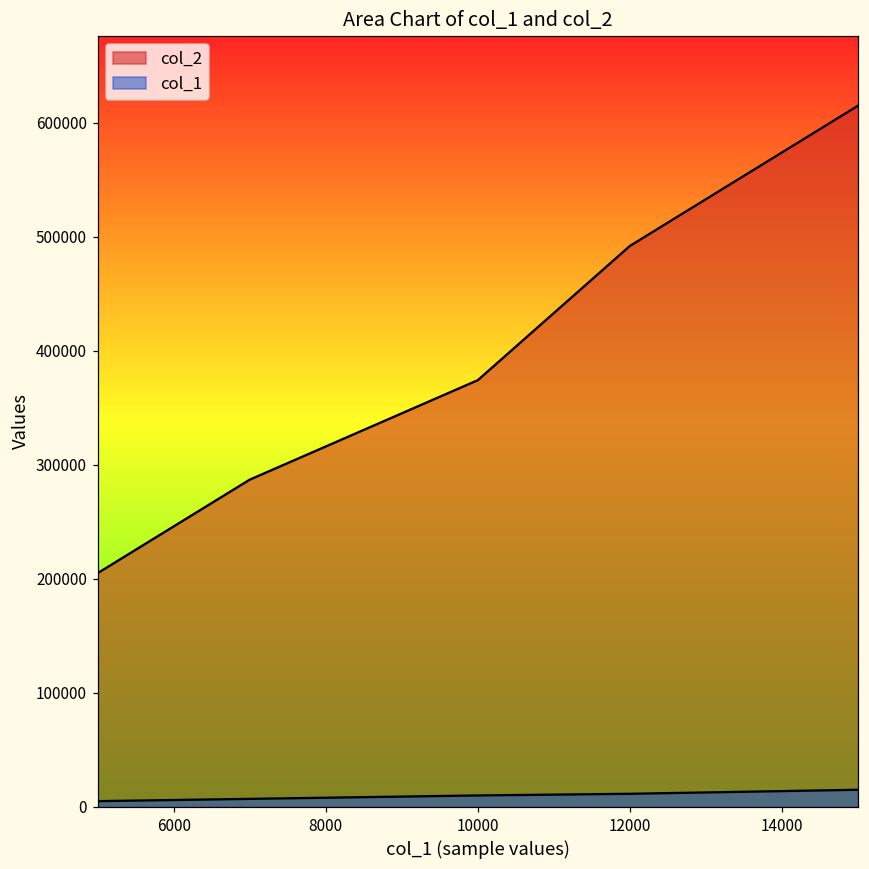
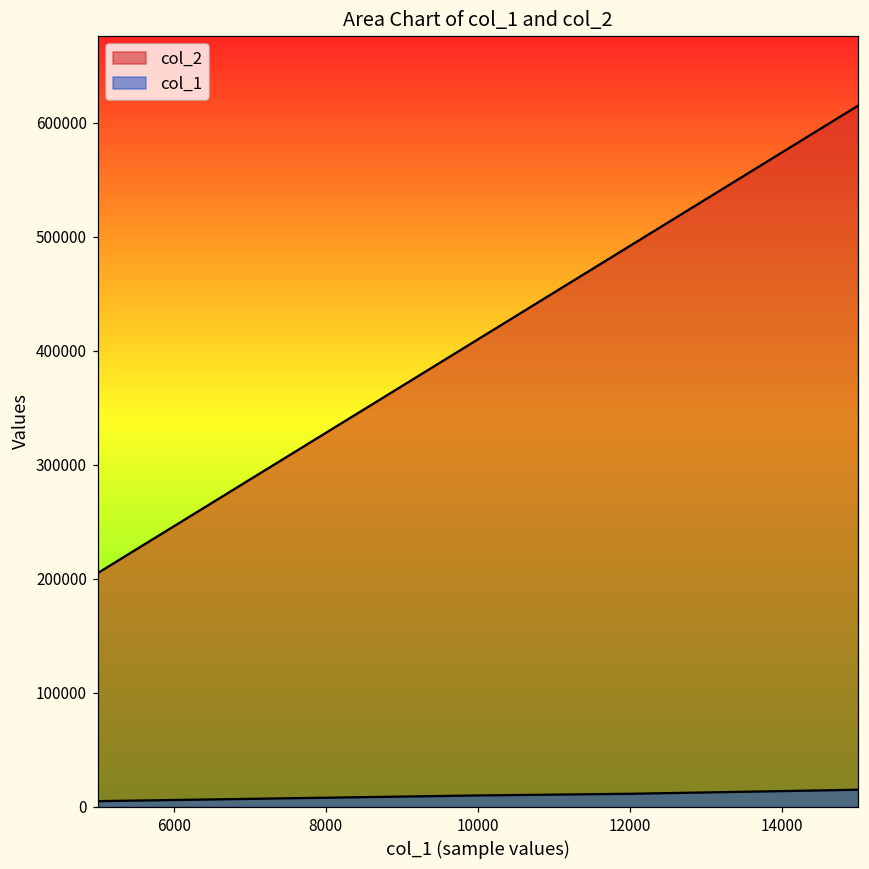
col_2, 10000: 374000 -> 410000
